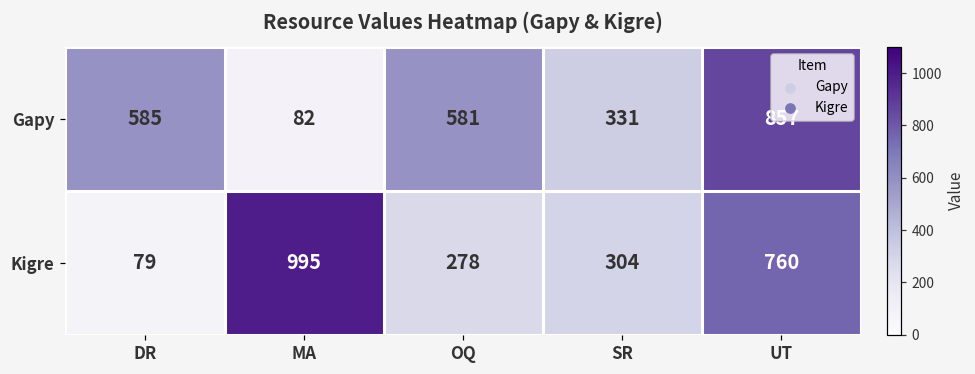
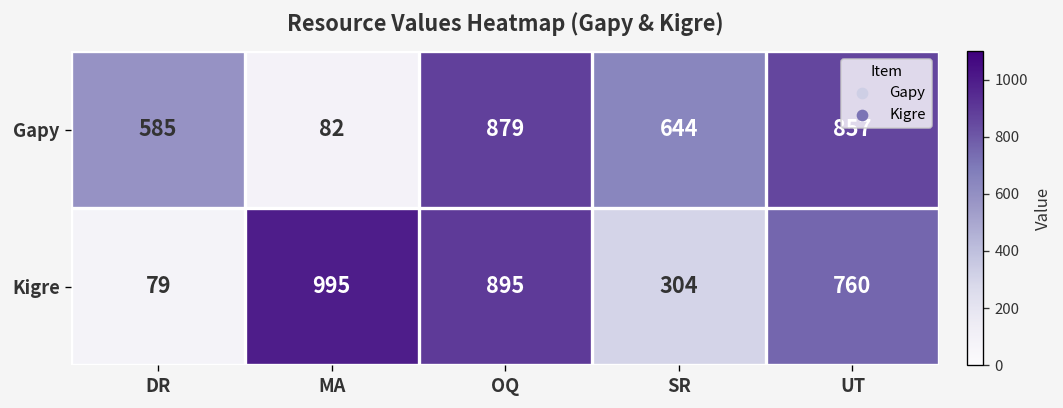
Gapy, OQ: 581 -> 879
Gapy, SR: 331 -> 644
Kigre, OQ: 278 -> 895
